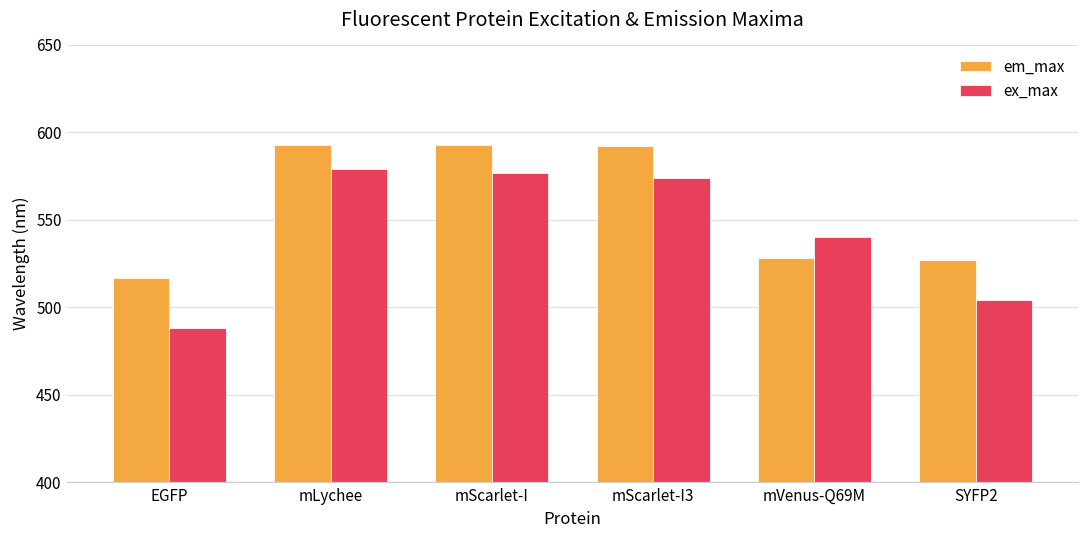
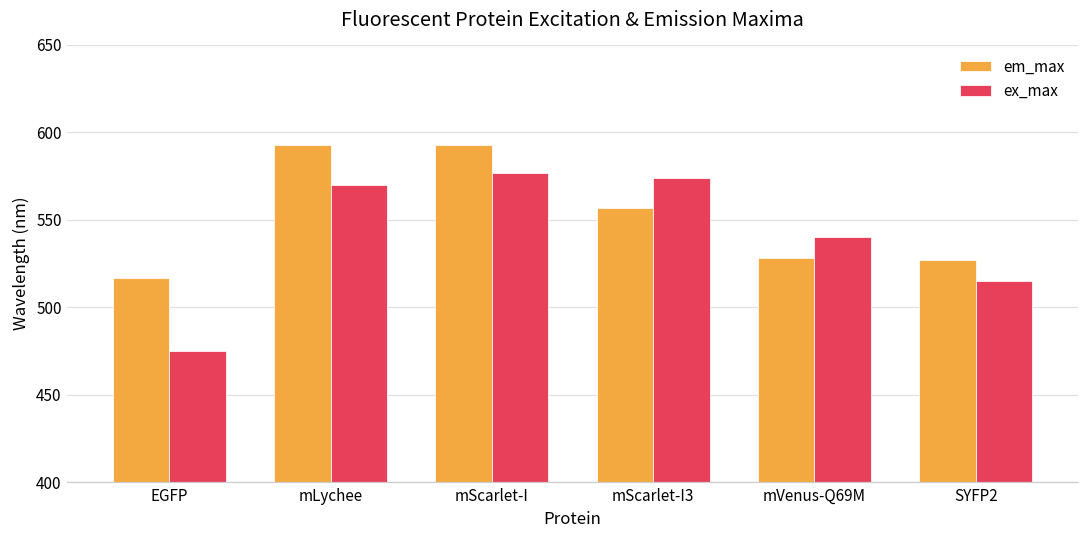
ex_max, EGFP: 488 -> 475
ex_max, mLychee: 579 -> 570
em_max, mScarlet-I3: 592 -> 557
ex_max, SYFP2: 504 -> 515
